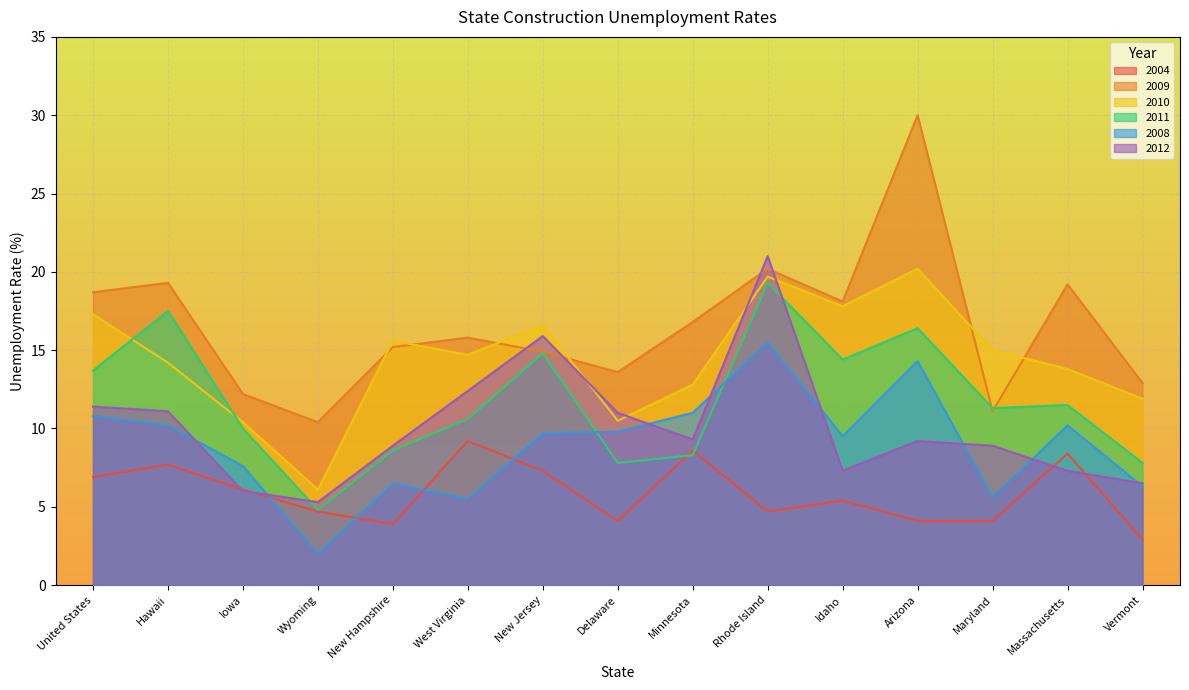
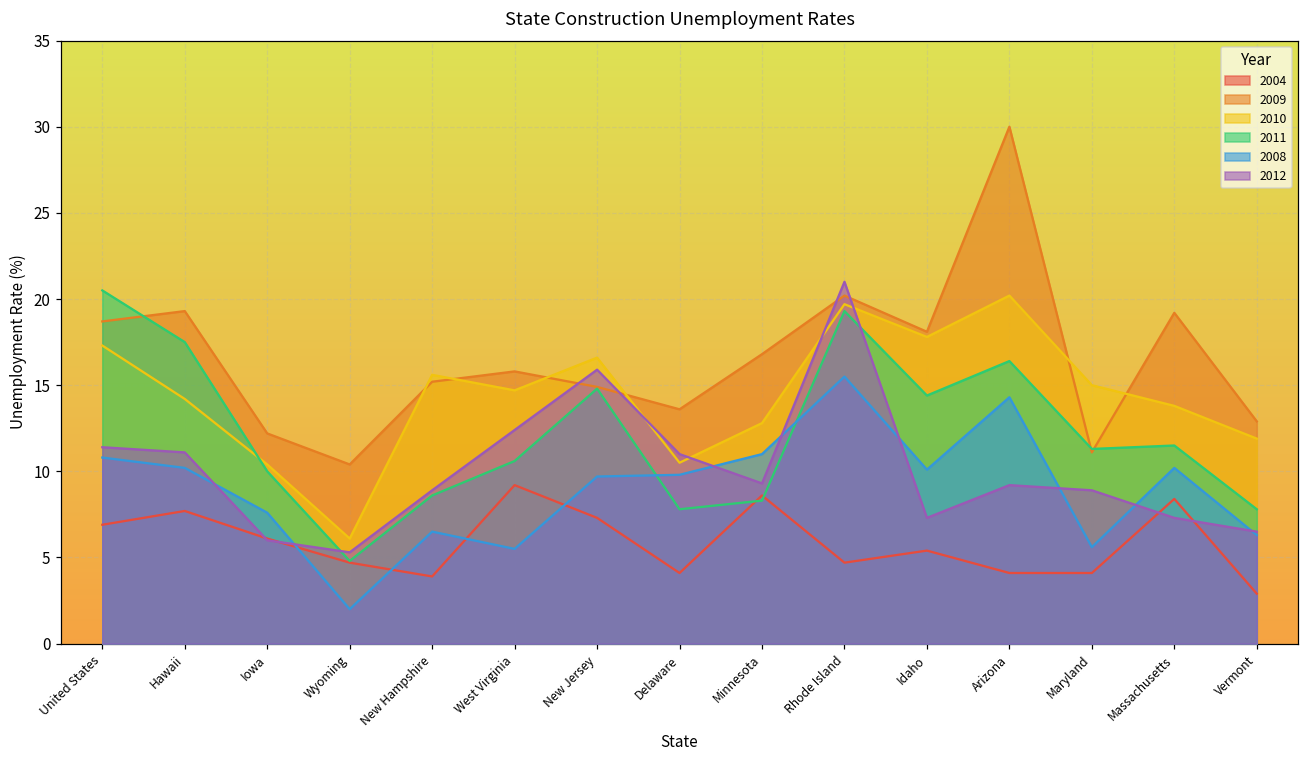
2011, United States: 13.7 -> 20.5
2008, Idaho: 9.5 -> 10.1
